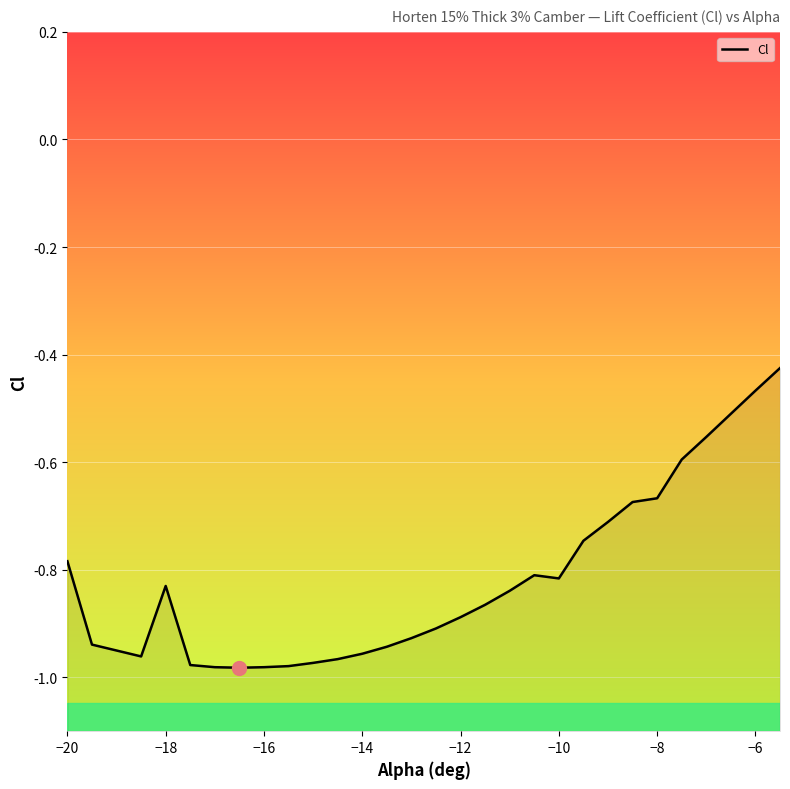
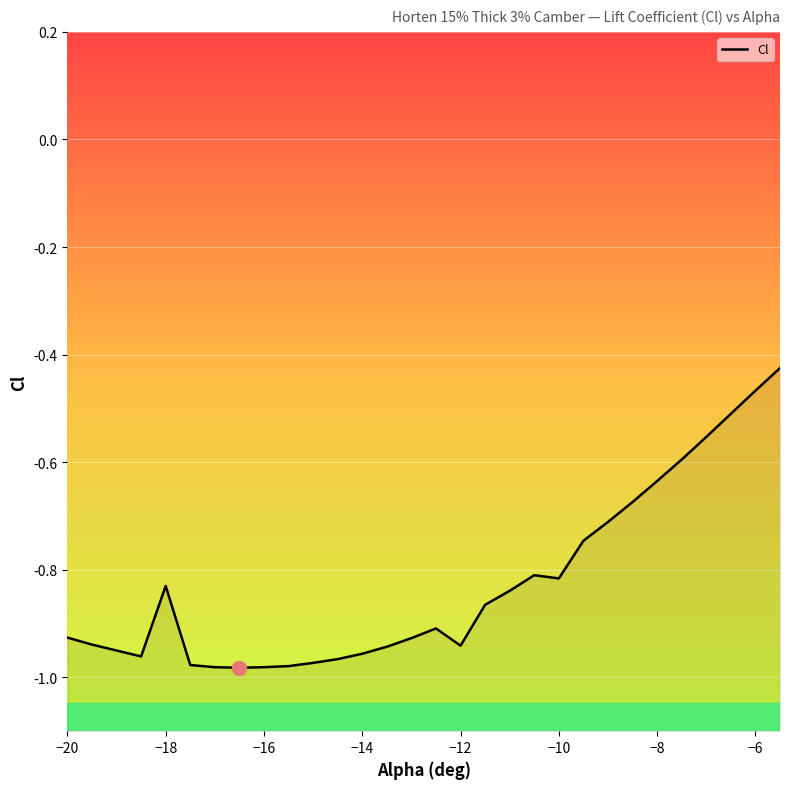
Cl, −20: -0.78 -> -0.93
Cl, −12: -0.89 -> -0.94
Cl, −8: -0.67 -> -0.64
